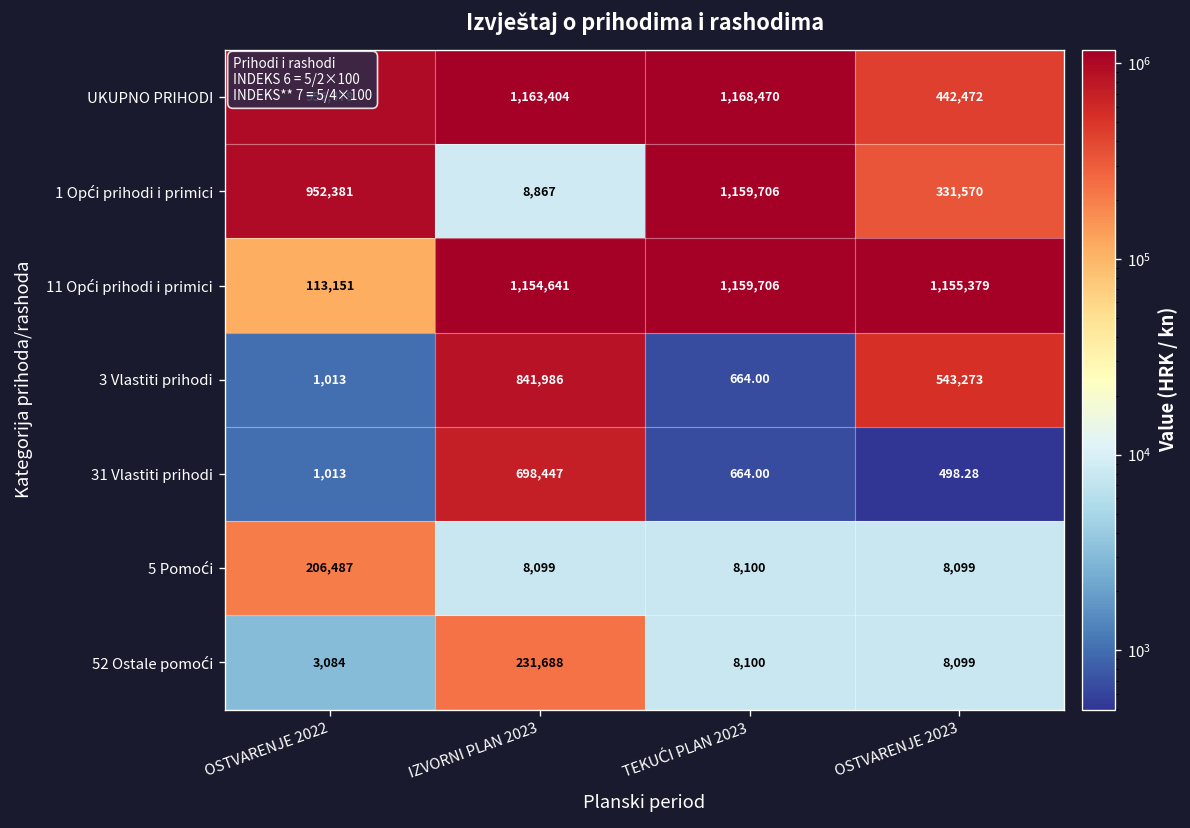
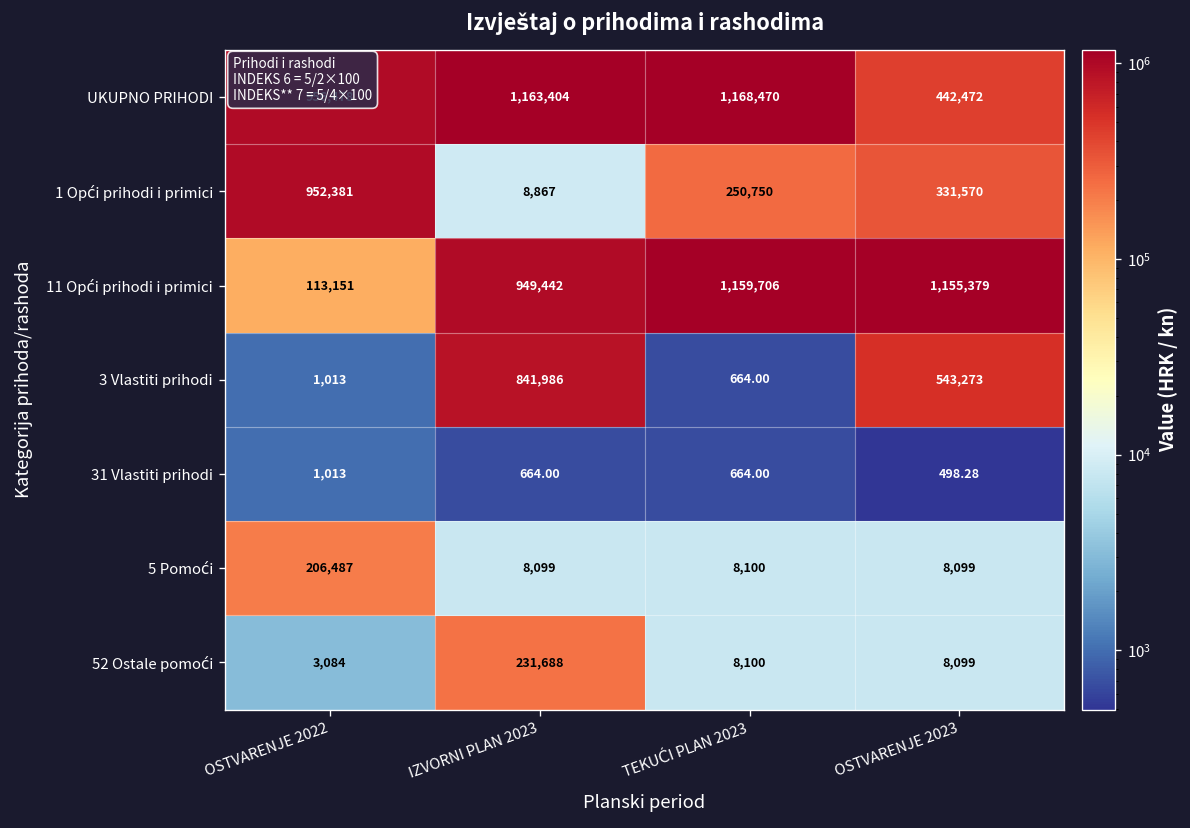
1 Opći prihodi i primici, TEKUĆI PLAN 2023: 1,159,706 -> 250,750
11 Opći prihodi i primici, IZVORNI PLAN 2023: 1,154,641 -> 949,442
31 Vlastiti prihodi, IZVORNI PLAN 2023: 698,447 -> 664.00
